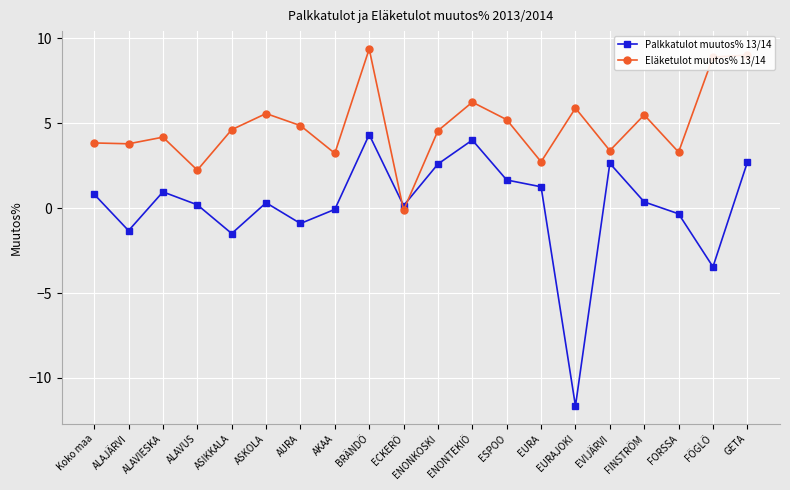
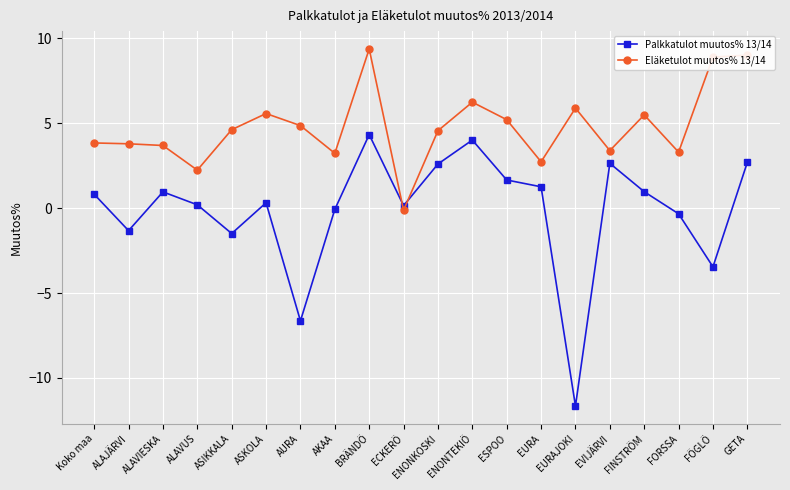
Eläketulot muutos% 13/14, ALAVIESKA: 4.2 -> 3.7
Palkkatulot muutos% 13/14, AURA: -0.9 -> -6.6
Palkkatulot muutos% 13/14, FINSTRÖM: 0.4 -> 1.0
